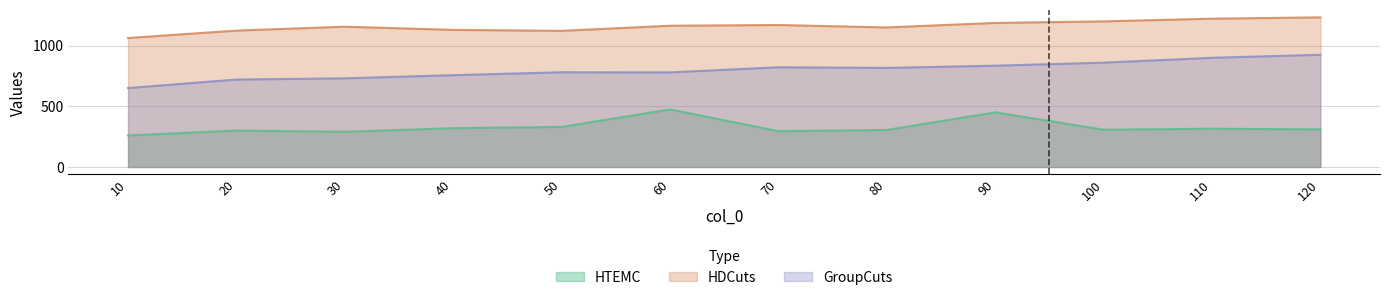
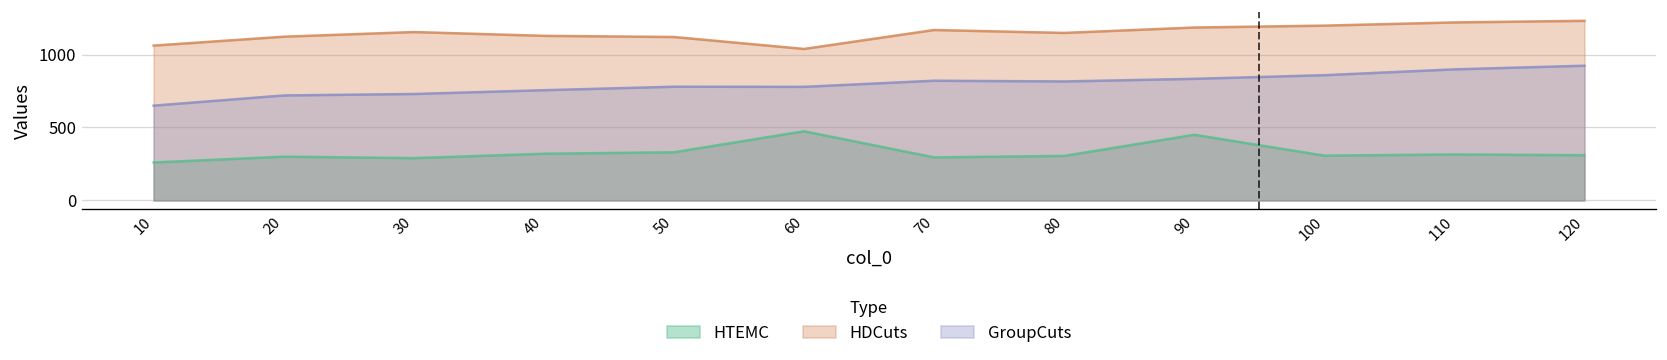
HDCuts, 60: 1160 -> 1040
